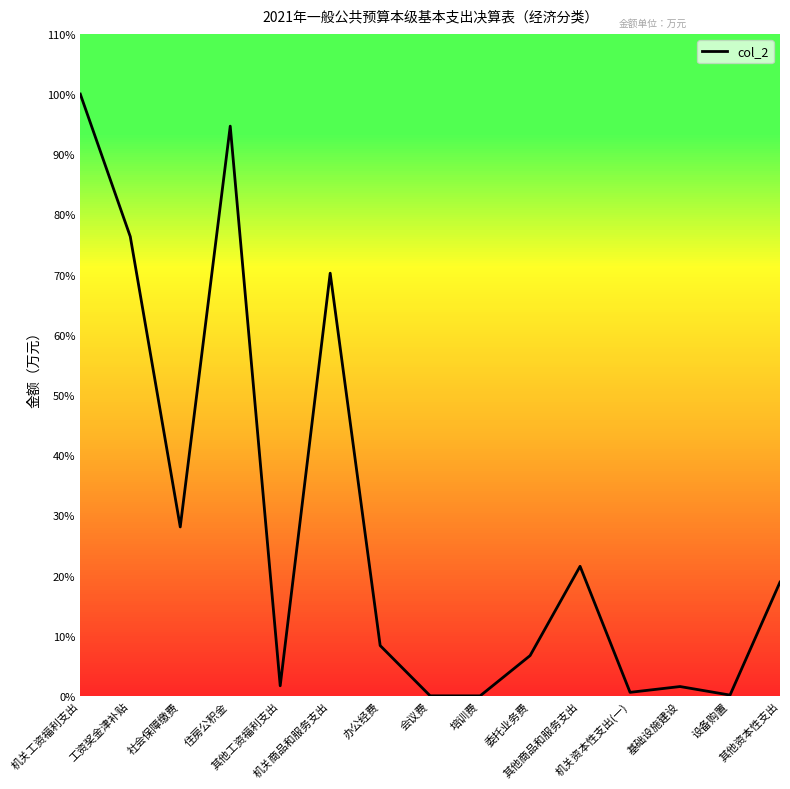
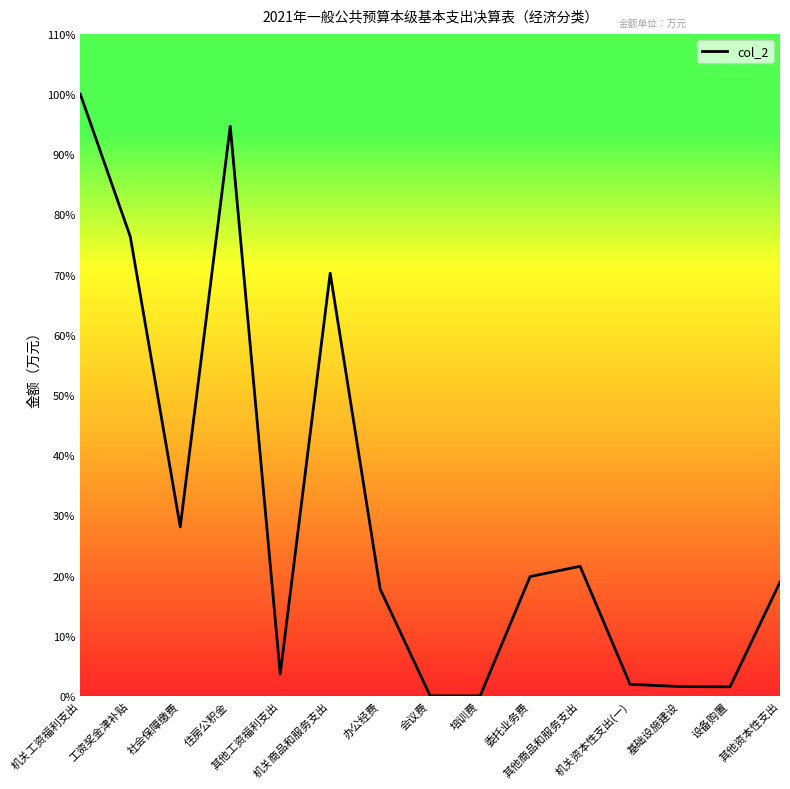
其他工资福利支出: 2% -> 4%
办公经费: 8% -> 18%
委托业务费: 7% -> 20%
机关资本性支出(一): 1% -> 2%
设备购置: 0% -> 2%
